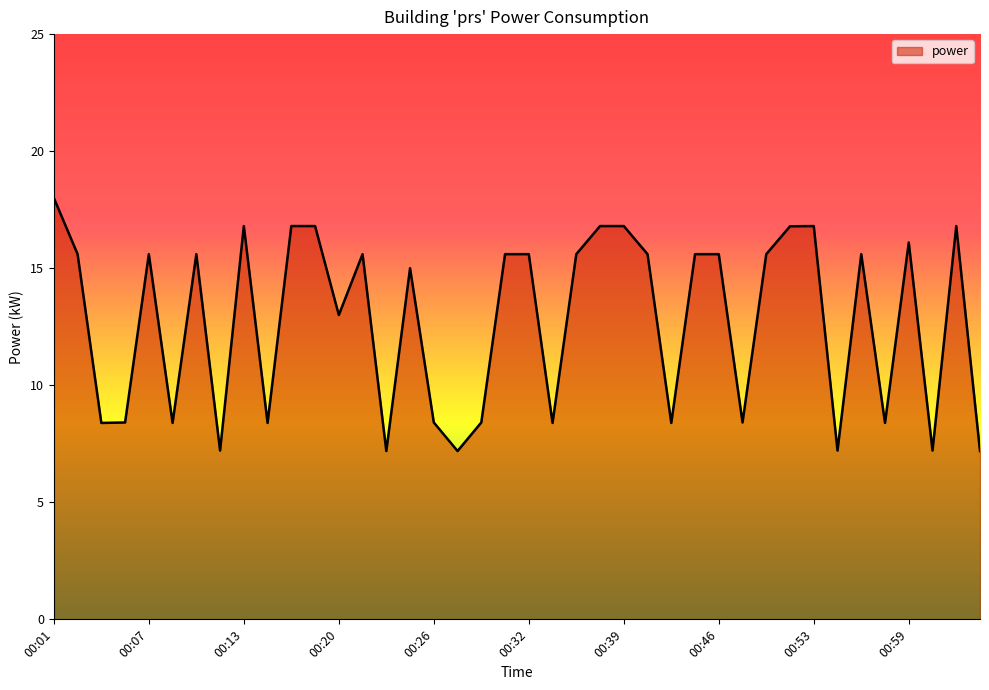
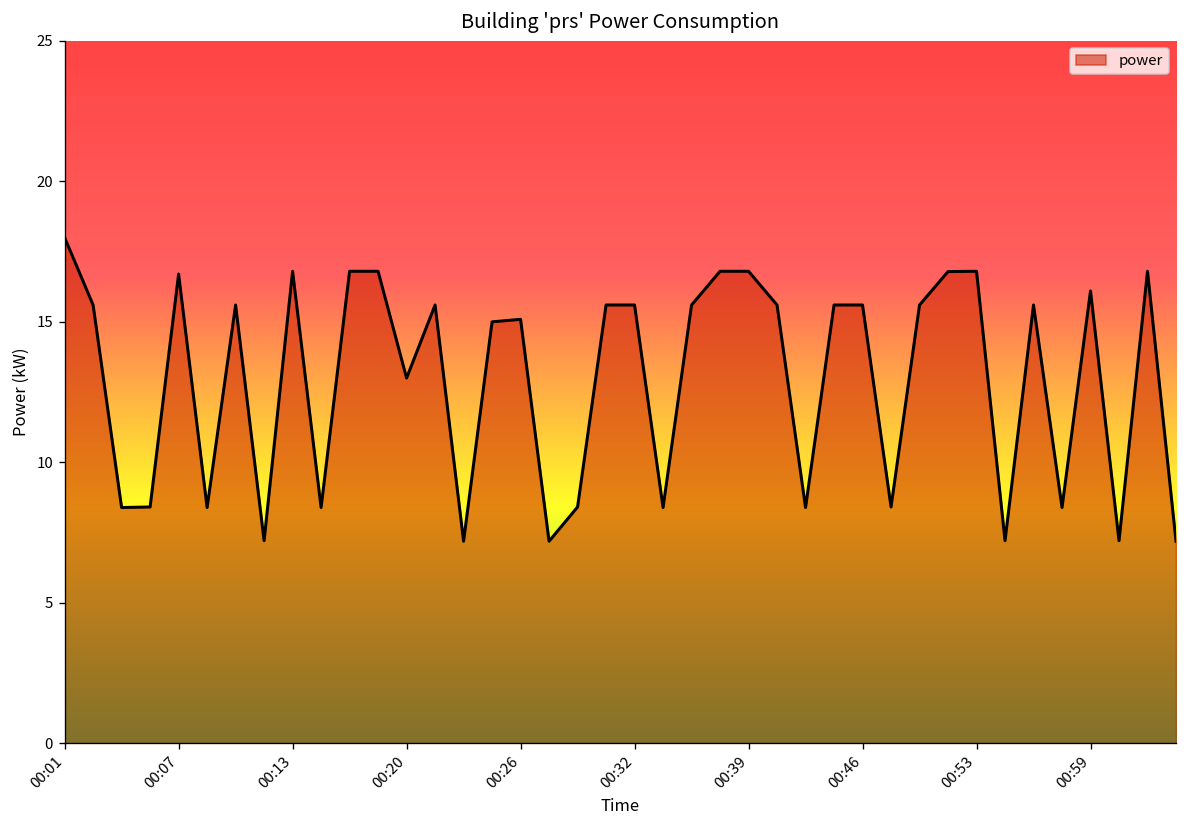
00:07: 15.6 -> 16.7
00:26: 8.4 -> 15.1
